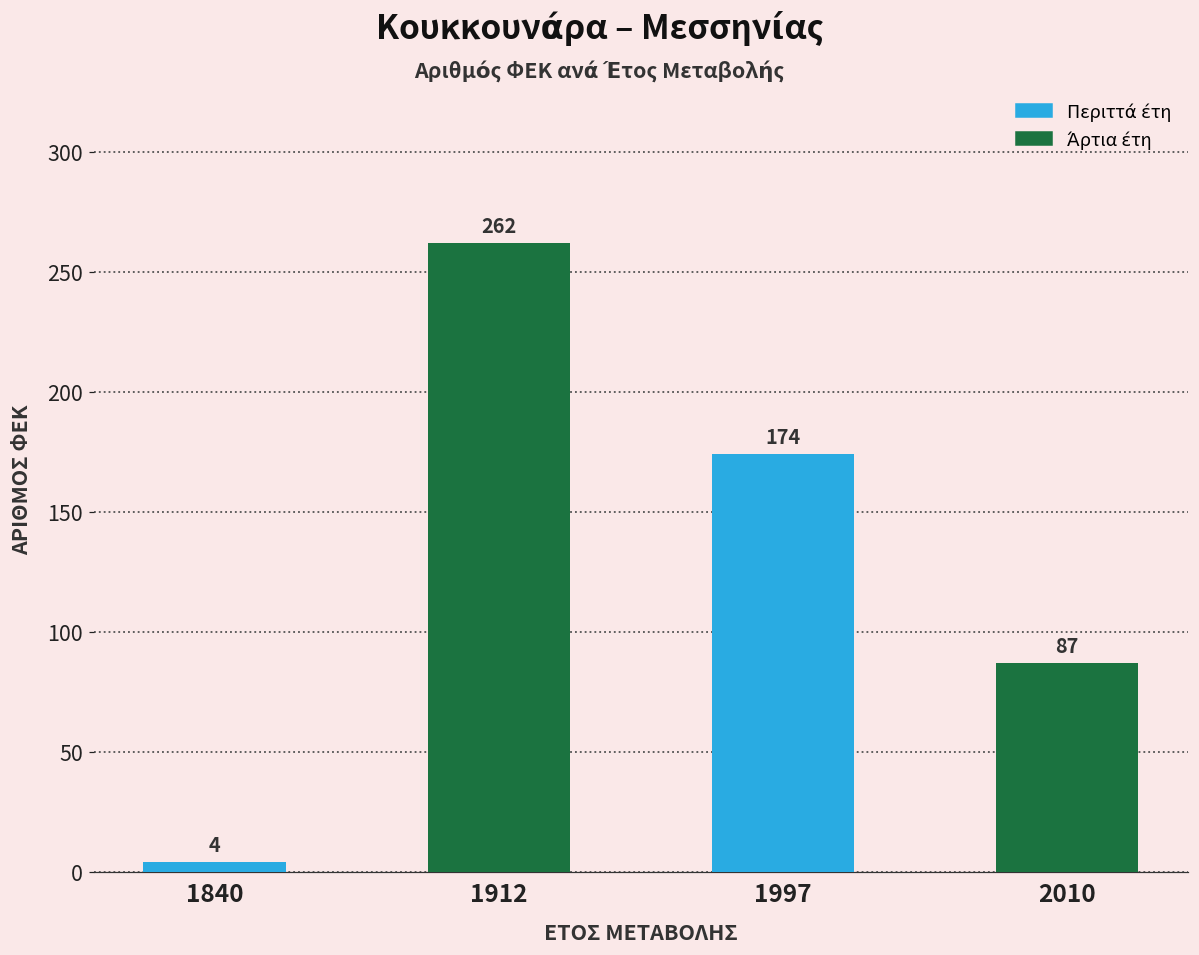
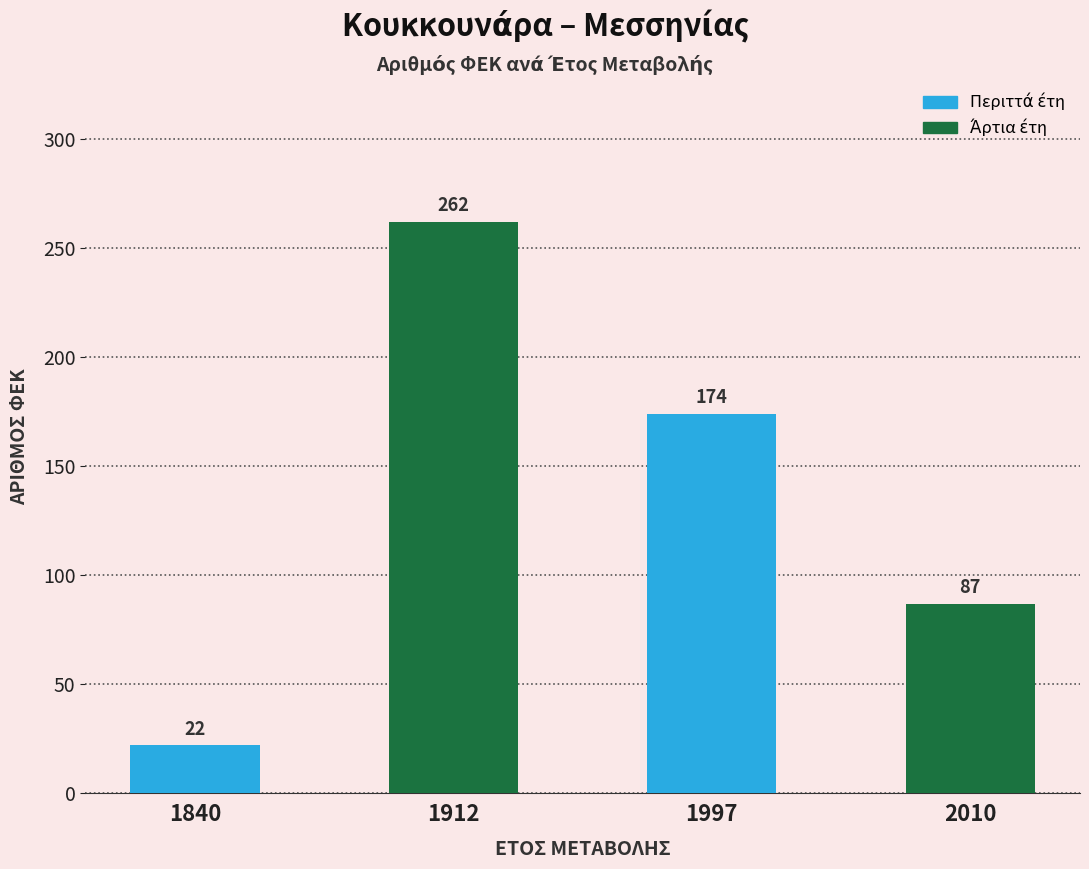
1840: 4 -> 22
